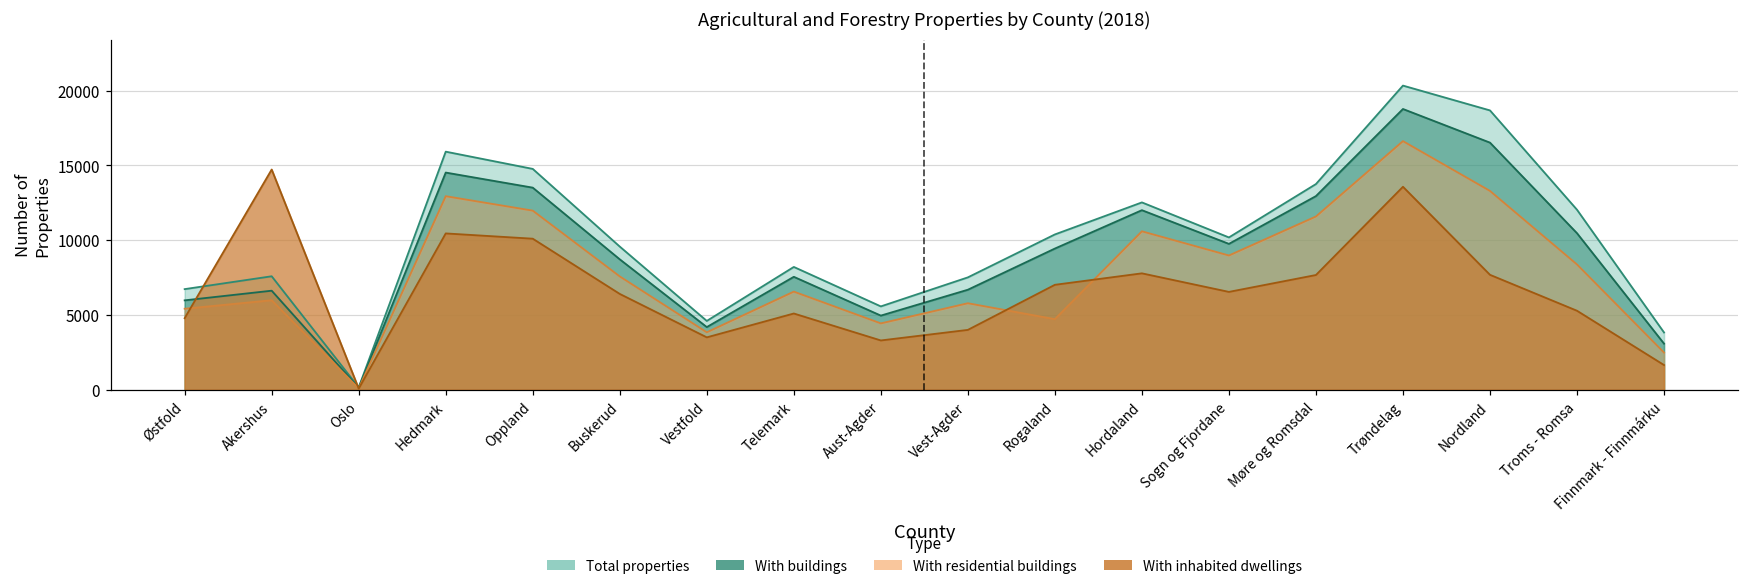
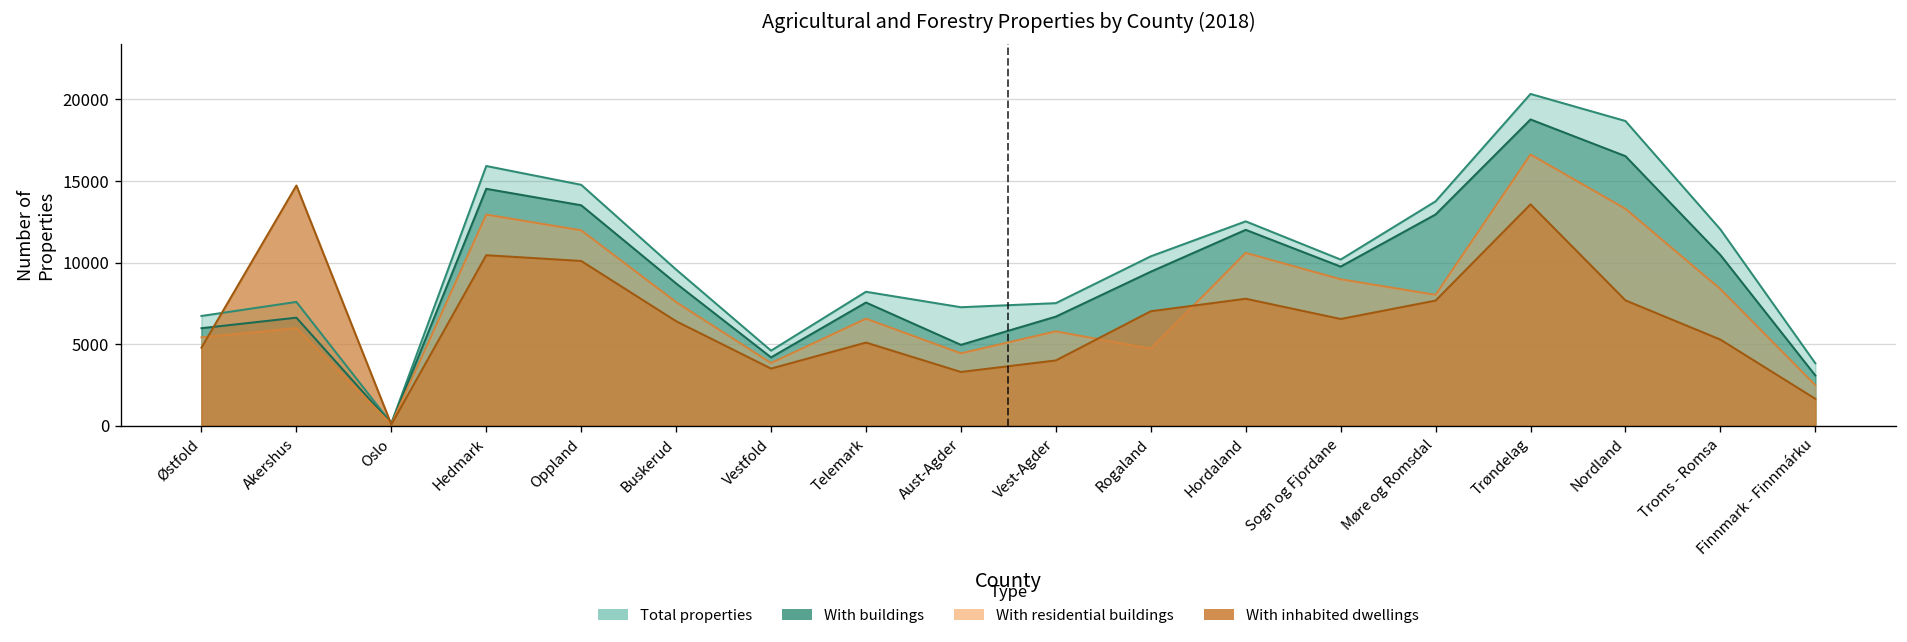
Total properties, Aust-Agder: 5600 -> 7300
With residential buildings, Møre og Romsdal: 11600 -> 8000
